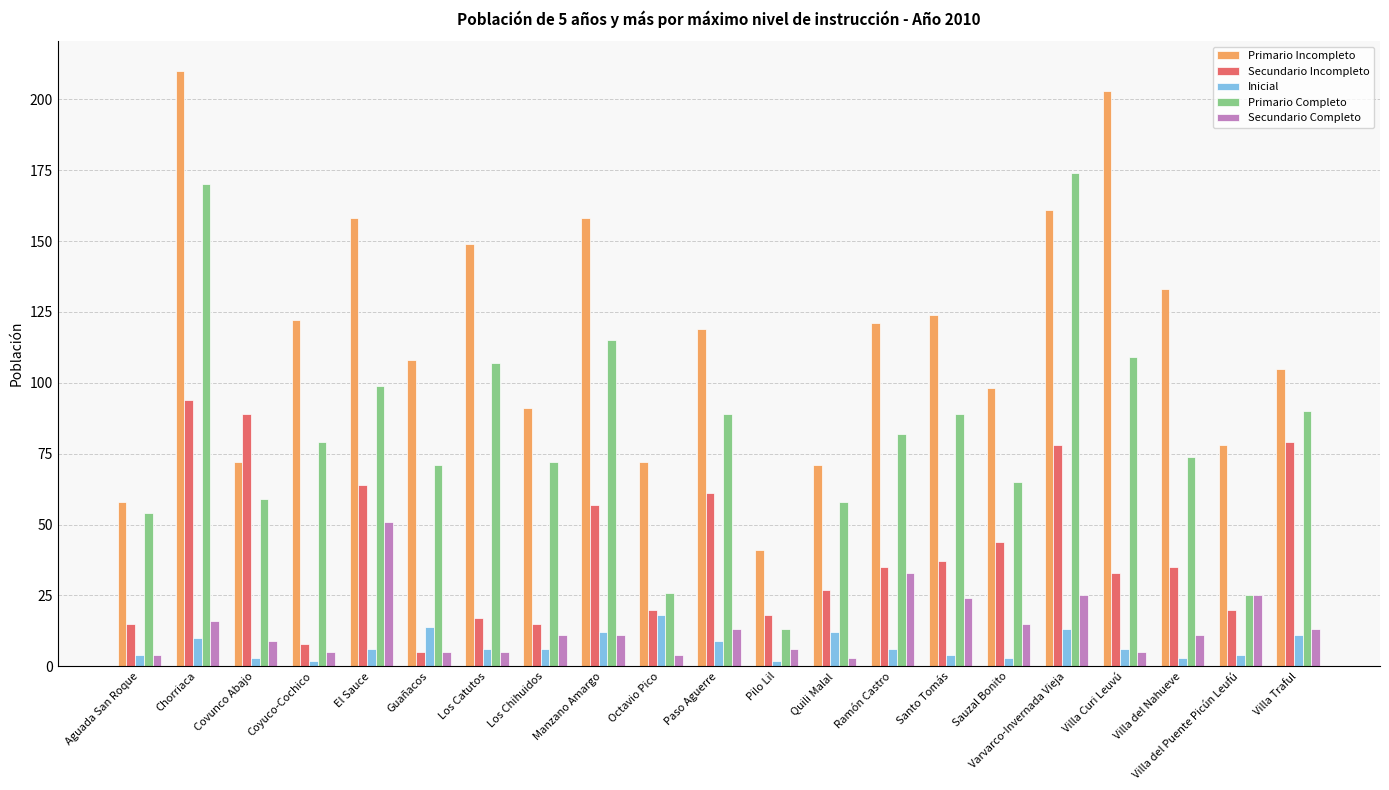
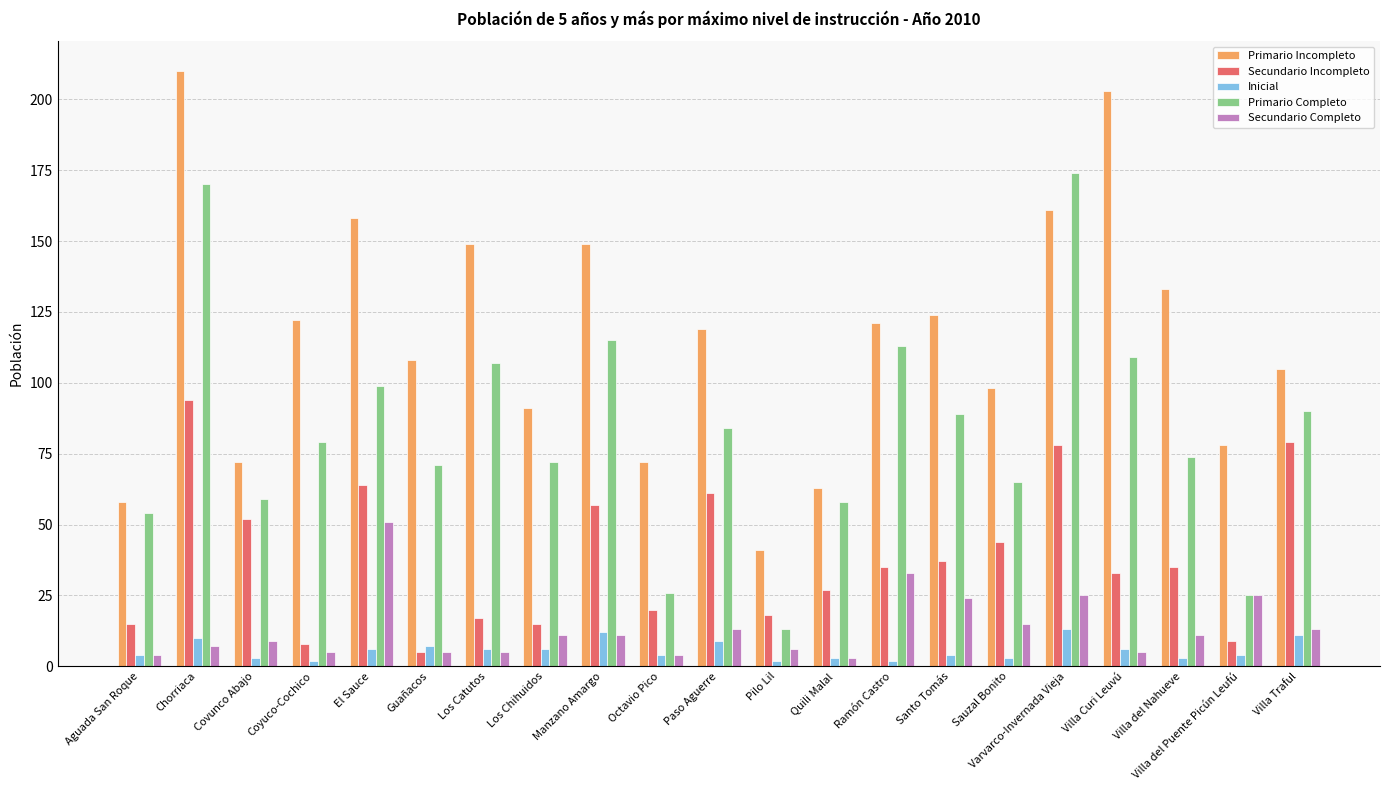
Secundario Completo, Chorriaca: 16 -> 7
Secundario Incompleto, Covunco Abajo: 89 -> 52
Inicial, Guañacos: 14 -> 7
Primario Incompleto, Manzano Amargo: 158 -> 149
Inicial, Octavio Pico: 18 -> 4
Primario Completo, Paso Aguerre: 89 -> 84
Primario Incompleto, Quili Malal: 71 -> 63
Inicial, Quili Malal: 12 -> 3
Inicial, Ramón Castro: 6 -> 2
Primario Completo, Ramón Castro: 82 -> 113
Secundario Incompleto, Villa del Puente Picún Leufú: 20 -> 9
